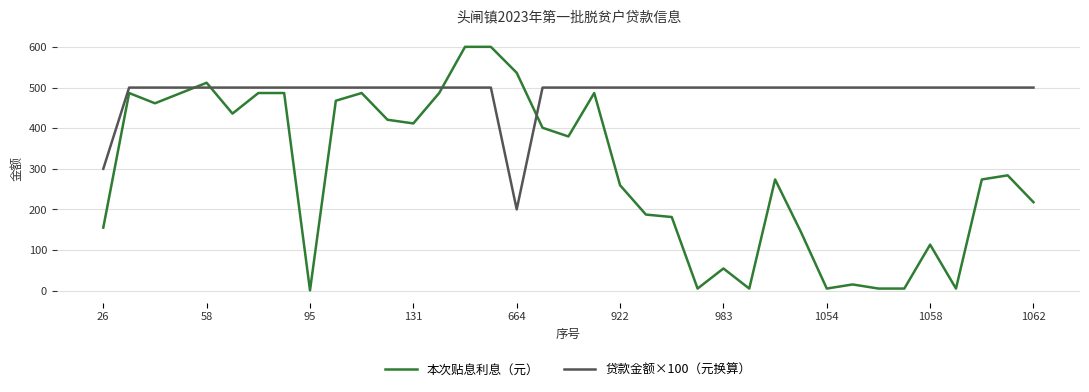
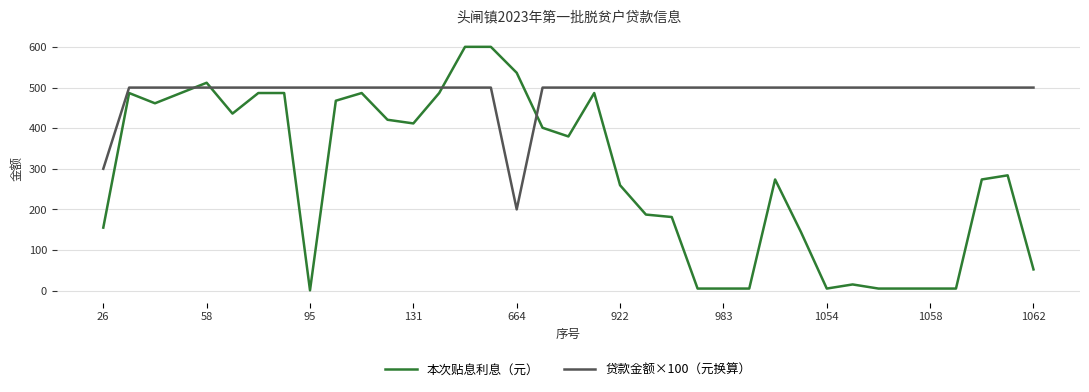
本次贴息利息（元）, 983: 50 -> 10
本次贴息利息（元）, 1058: 110 -> 10
本次贴息利息（元）, 1062: 220 -> 50
